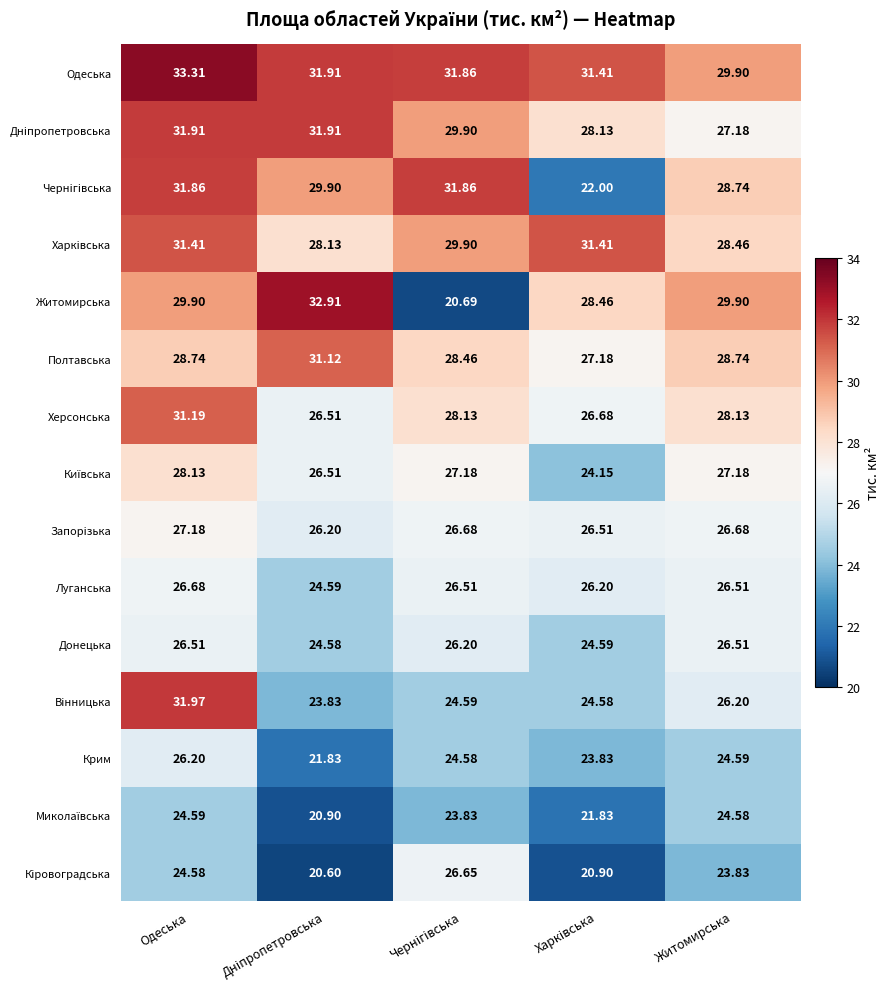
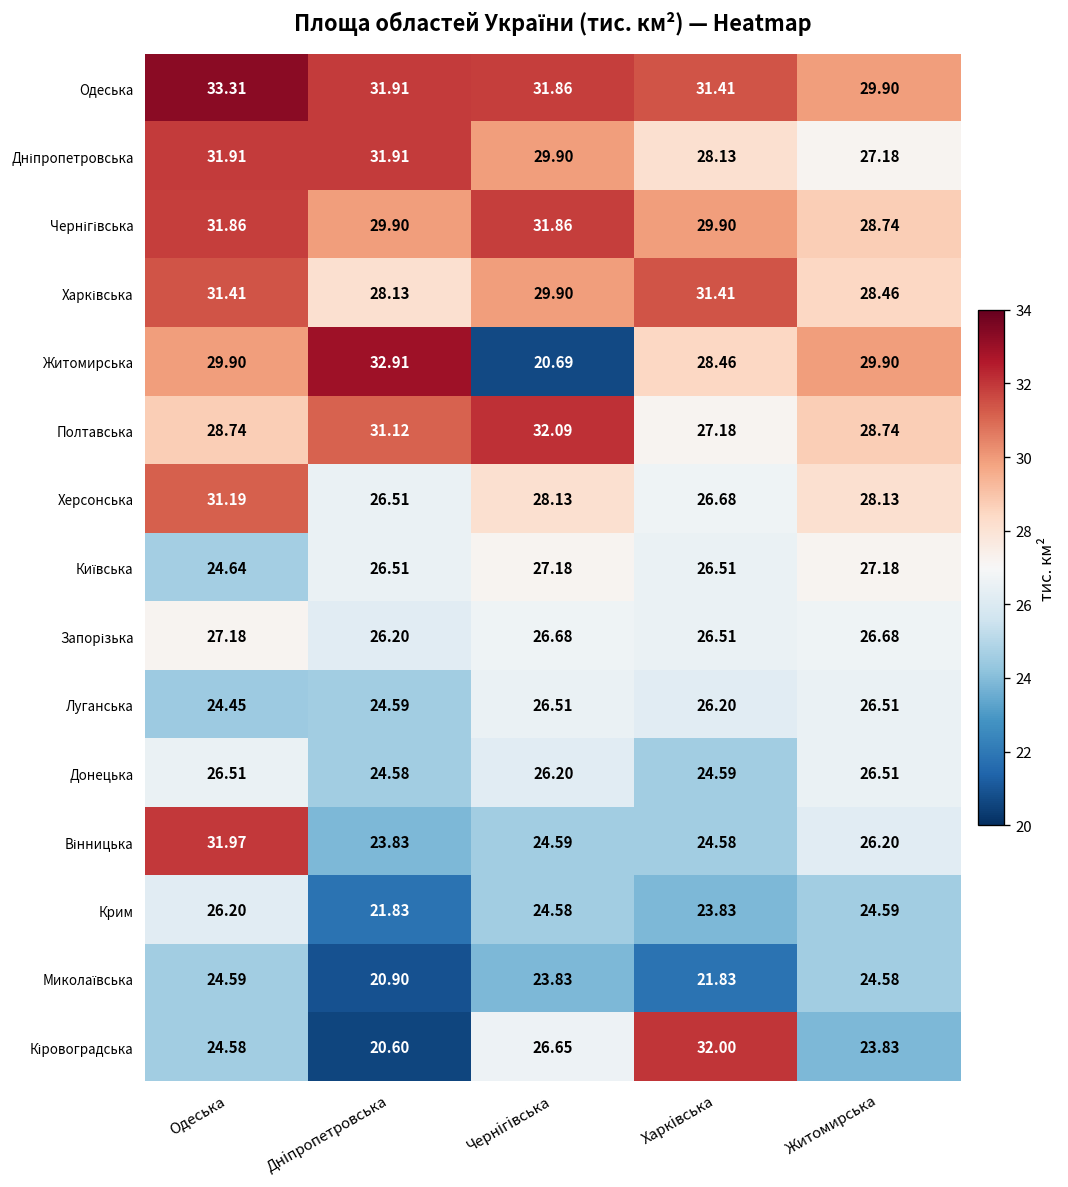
Чернігівська, Харківська: 22.00 -> 29.90
Полтавська, Чернігівська: 28.46 -> 32.09
Київська, Одеська: 28.13 -> 24.64
Київська, Харківська: 24.15 -> 26.51
Луганська, Одеська: 26.68 -> 24.45
Кіровоградська, Харківська: 20.90 -> 32.00
